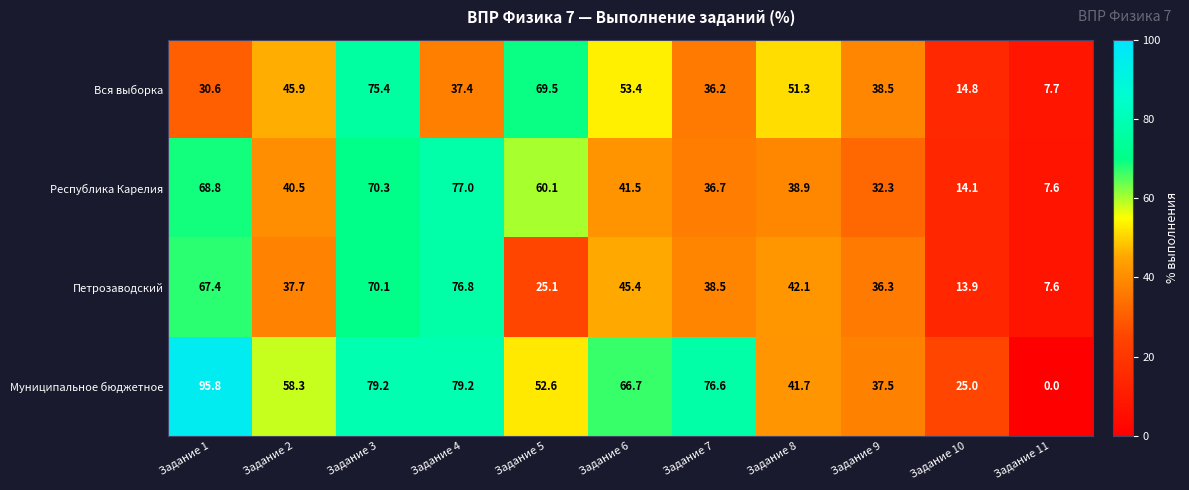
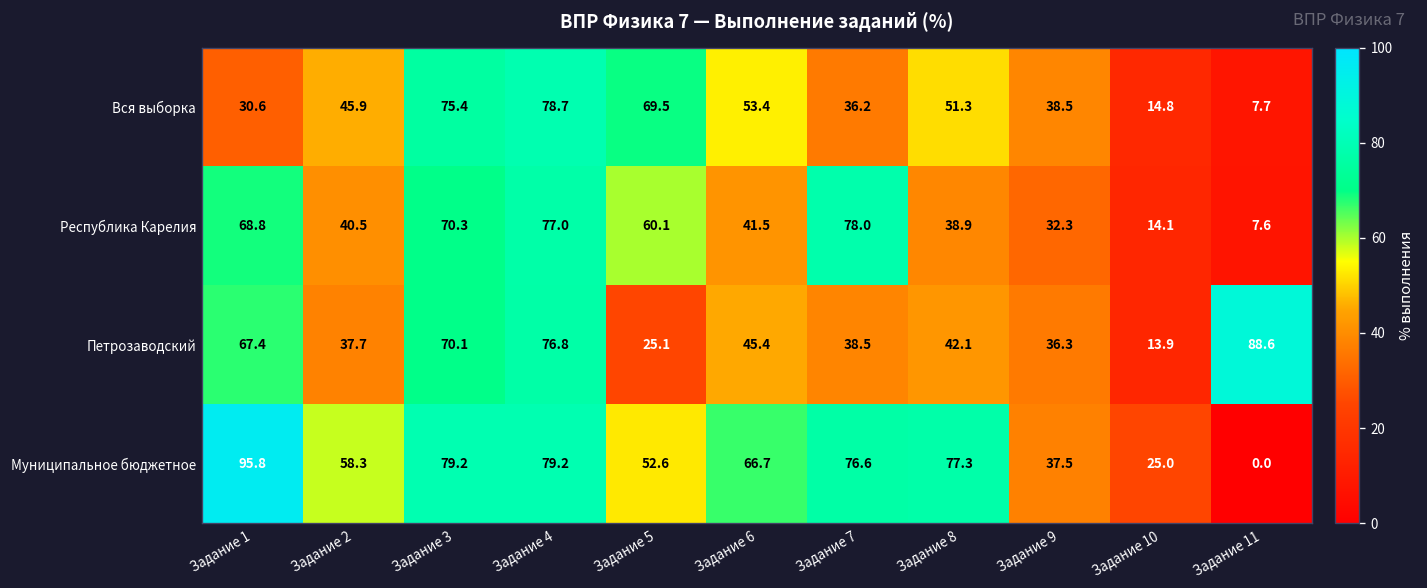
Вся выборка, Задание 4: 37.4 -> 78.7
Республика Карелия, Задание 7: 36.7 -> 78.0
Петрозаводский, Задание 11: 7.6 -> 88.6
Муниципальное бюджетное, Задание 8: 41.7 -> 77.3
